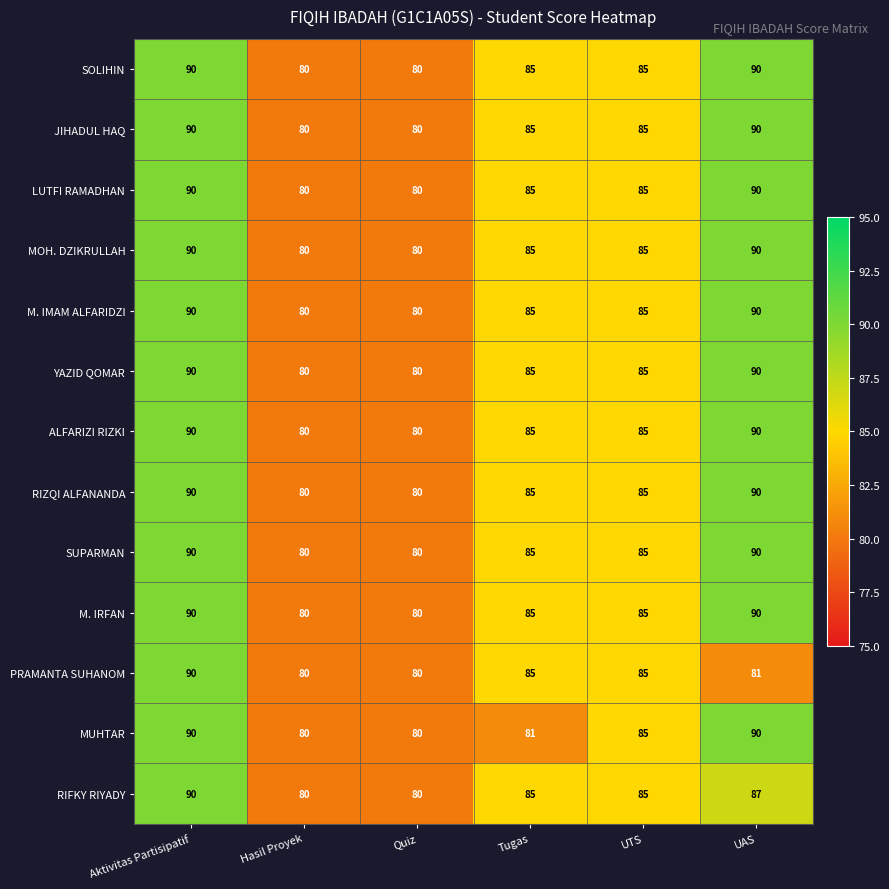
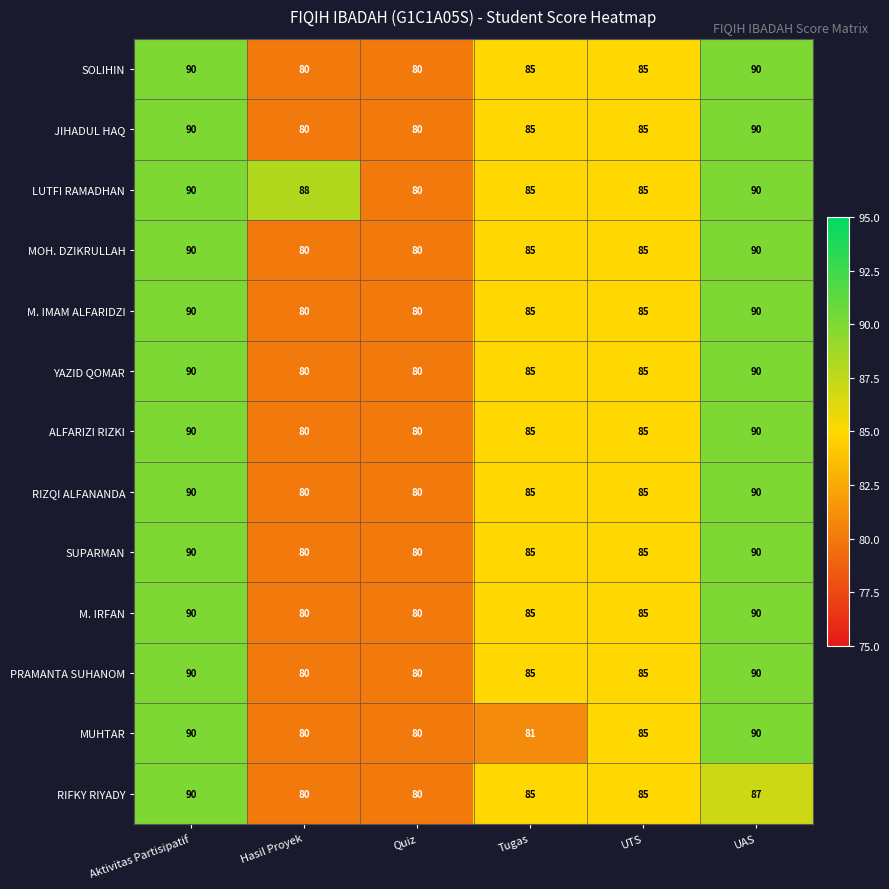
LUTFI RAMADHAN, Hasil Proyek: 80 -> 88
PRAMANTA SUHANOM, UAS: 81 -> 90
